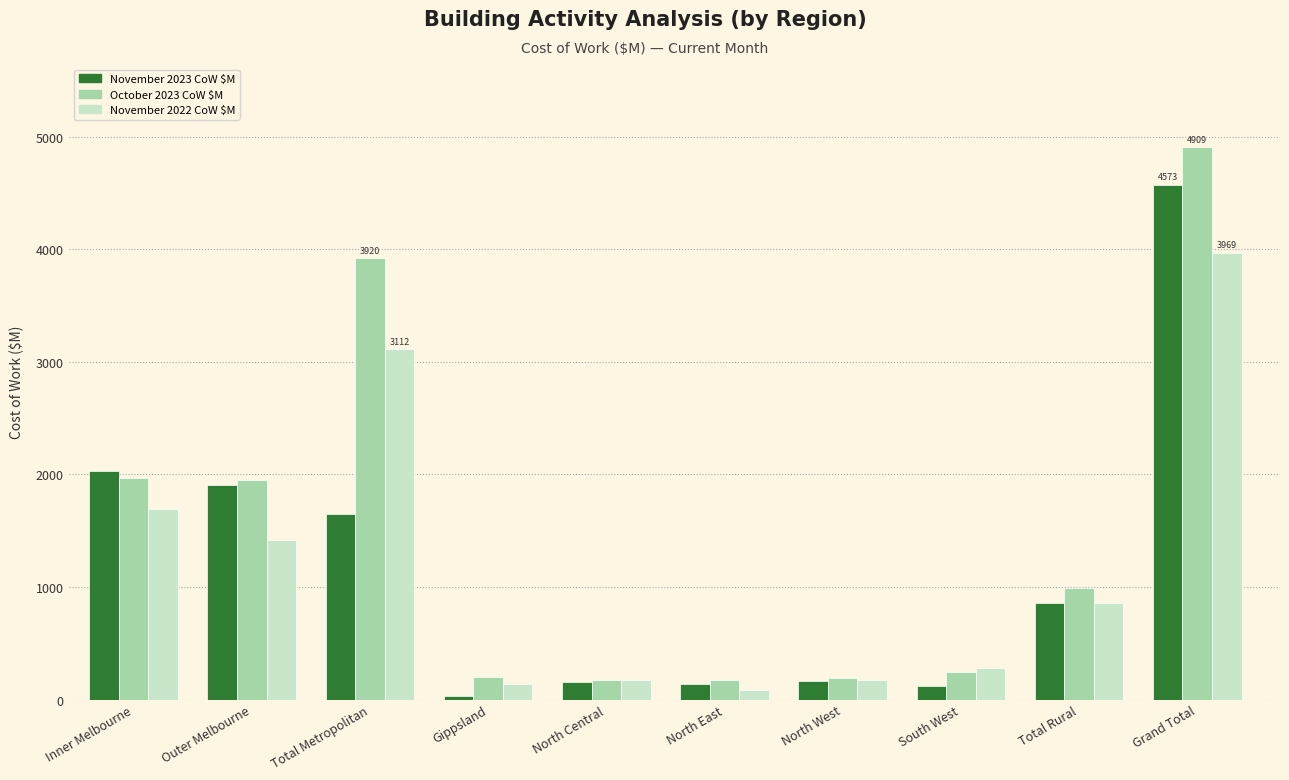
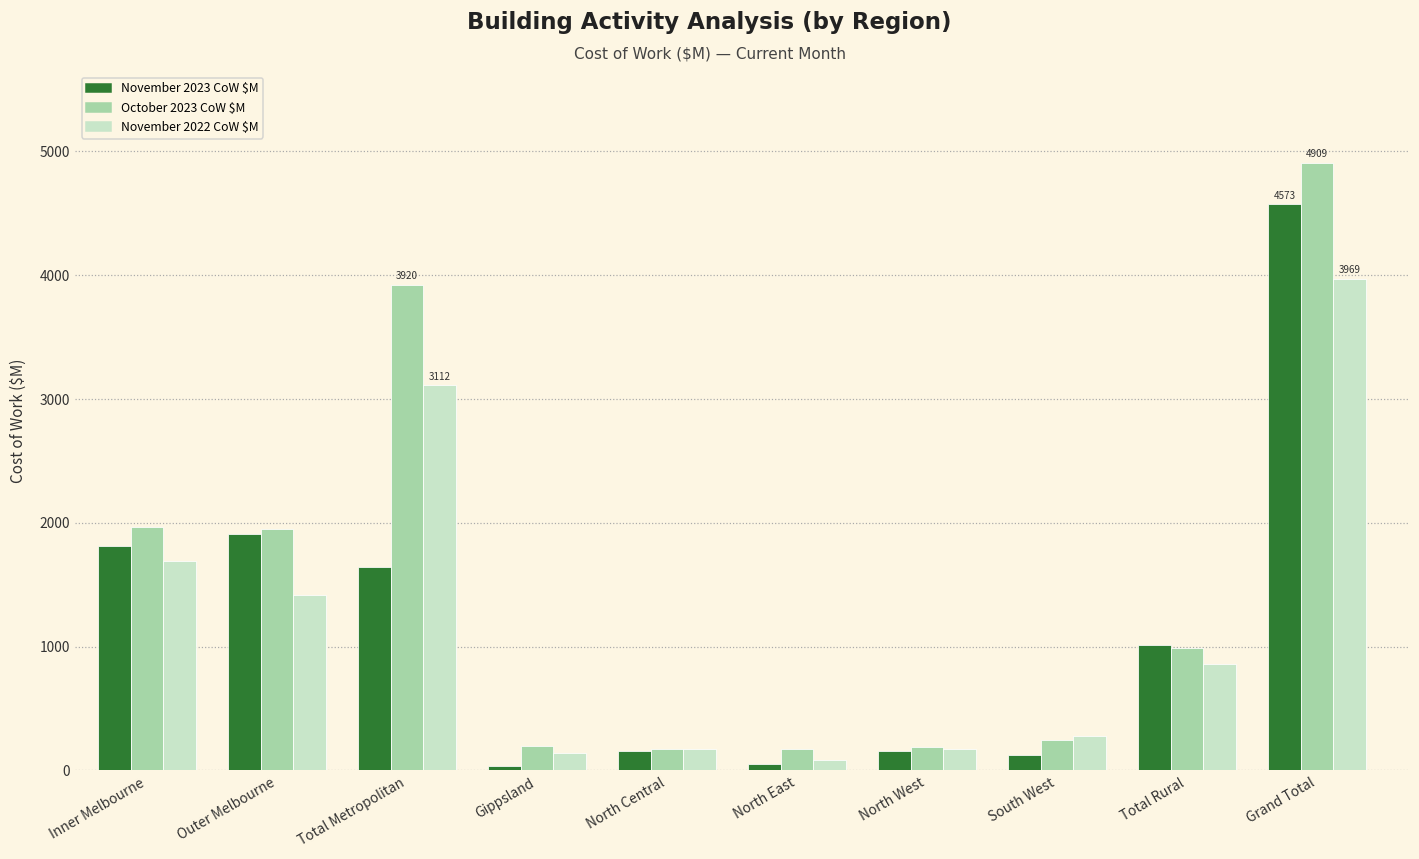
November 2023 CoW $M, Inner Melbourne: 2030 -> 1810
November 2023 CoW $M, North East: 130 -> 50
November 2023 CoW $M, Total Rural: 850 -> 1020
